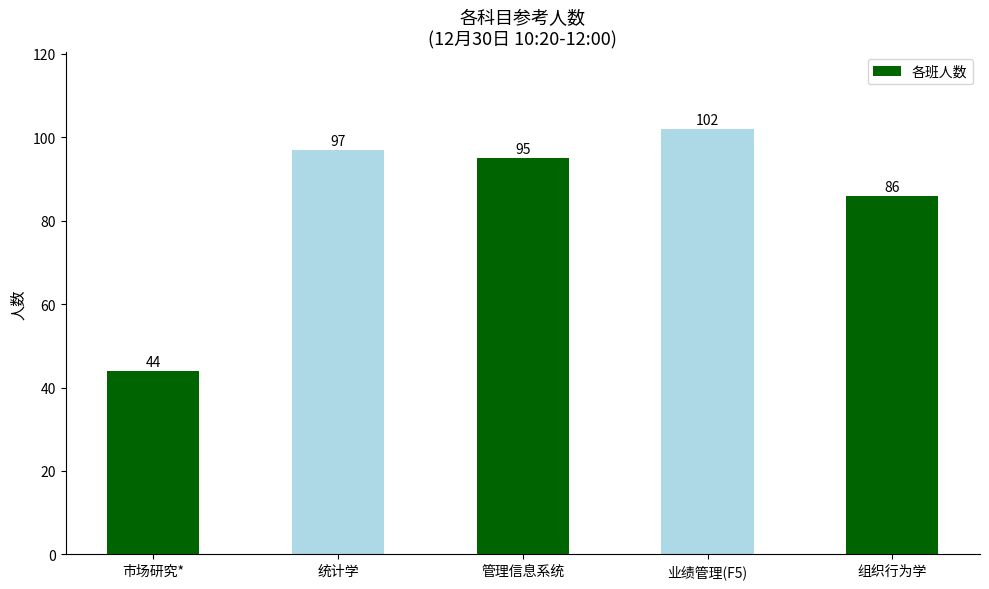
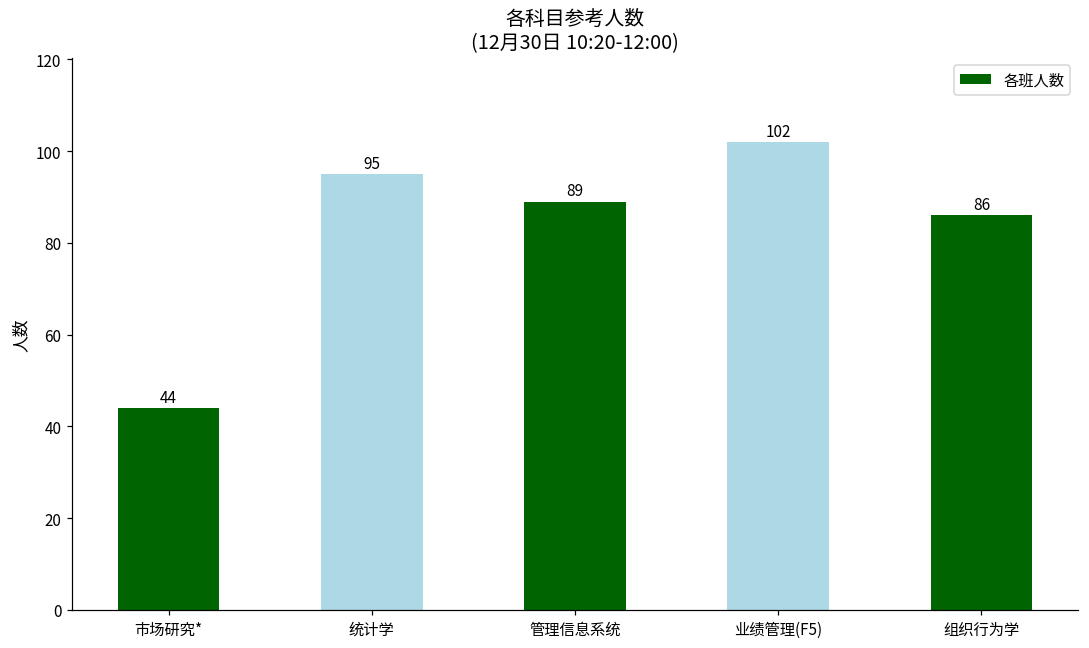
统计学: 97 -> 95
管理信息系统: 95 -> 89
